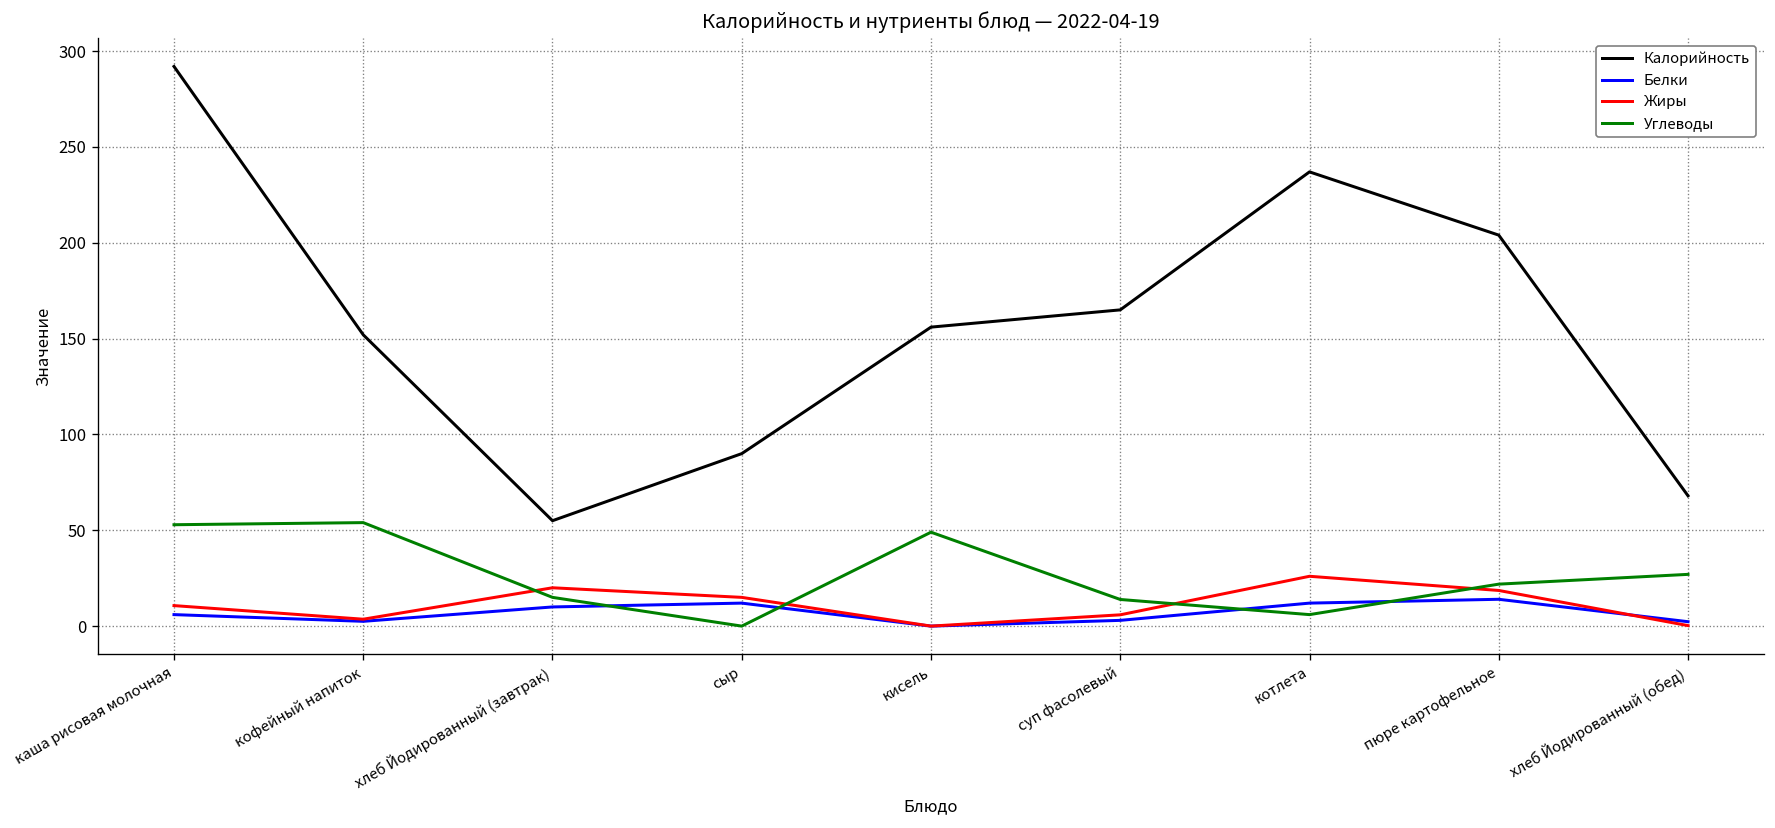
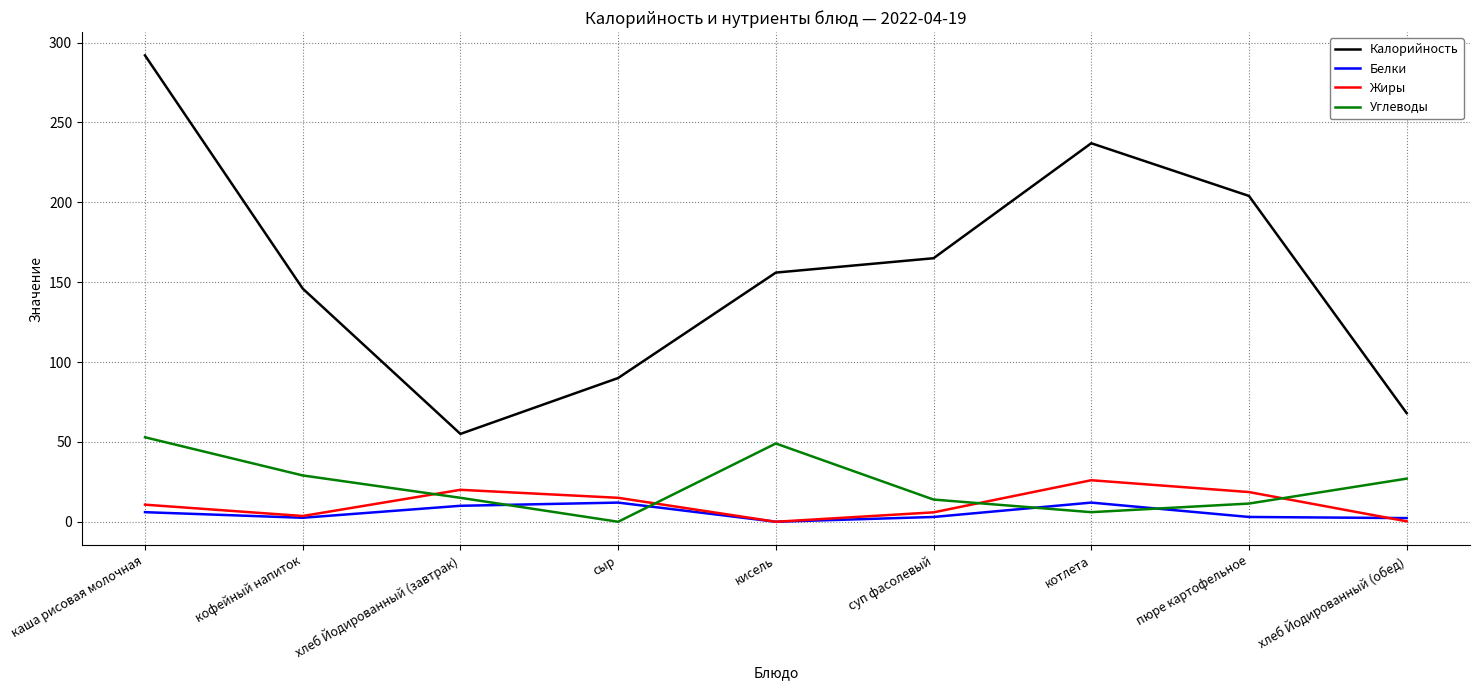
Калорийность, кофейный напиток: 152 -> 146
Углеводы, кофейный напиток: 54 -> 29
Белки, пюре картофельное: 14 -> 3
Углеводы, пюре картофельное: 22 -> 11
